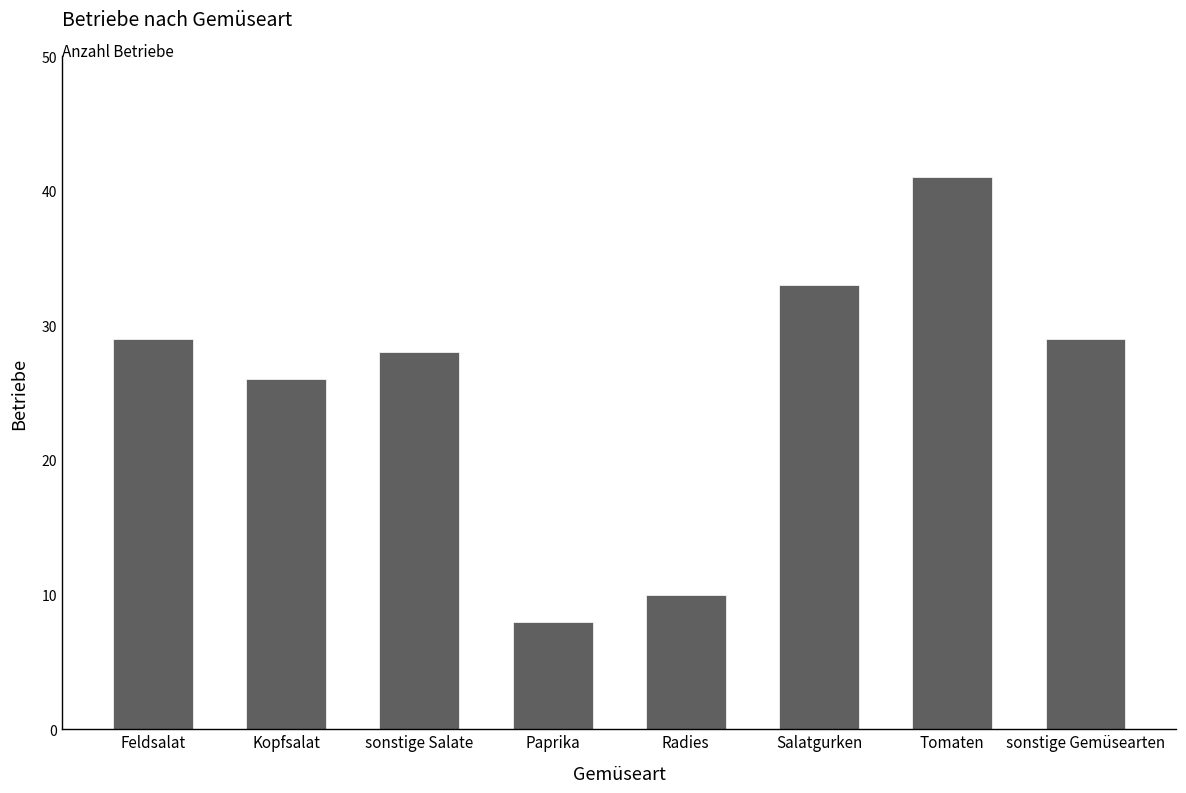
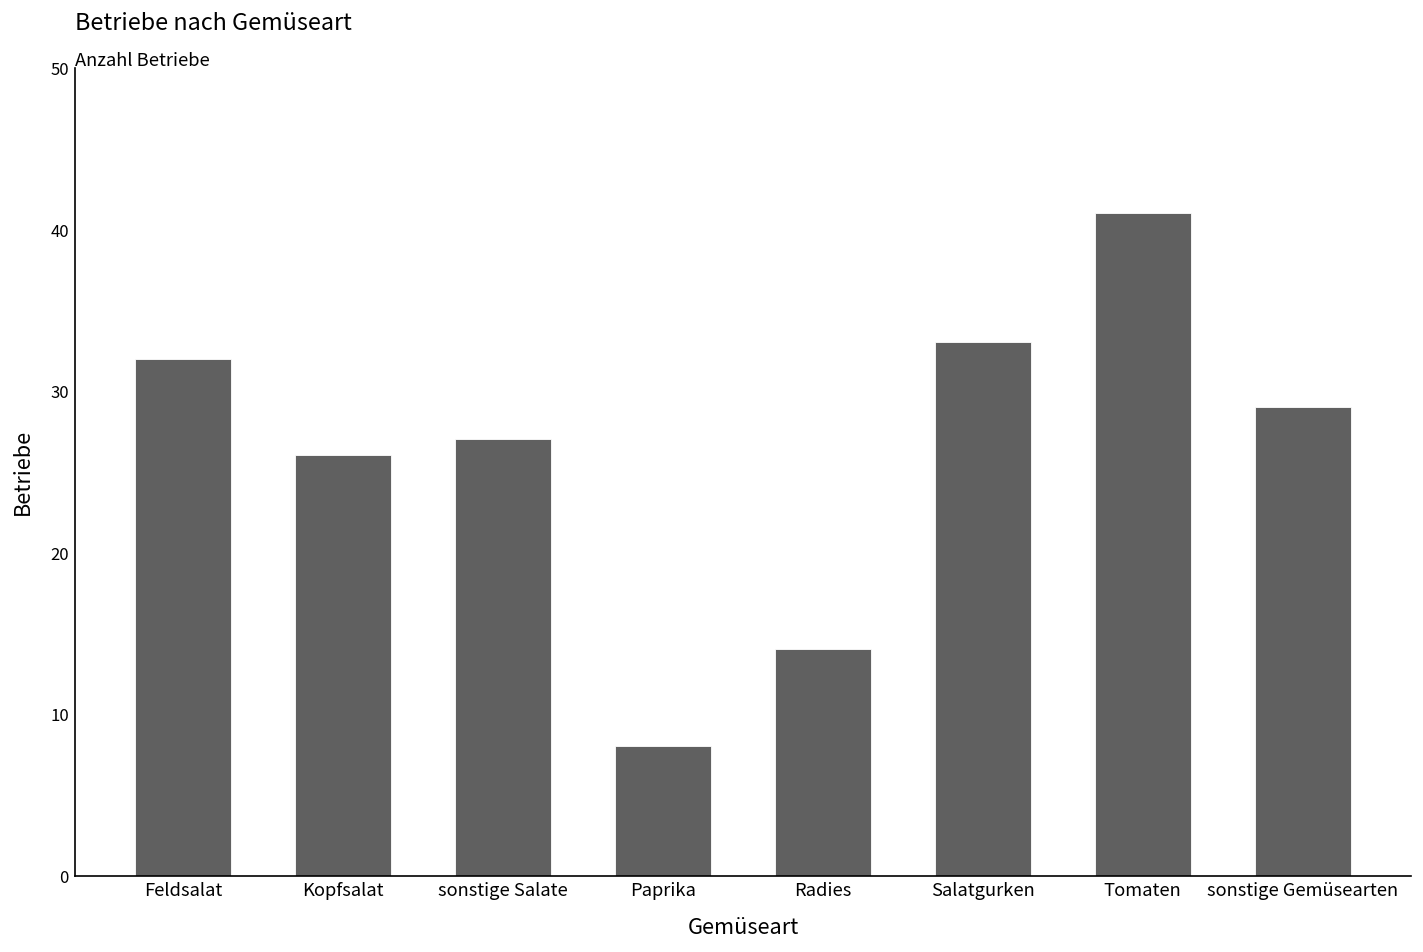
Feldsalat: 29 -> 32
sonstige Salate: 28 -> 27
Radies: 10 -> 14
